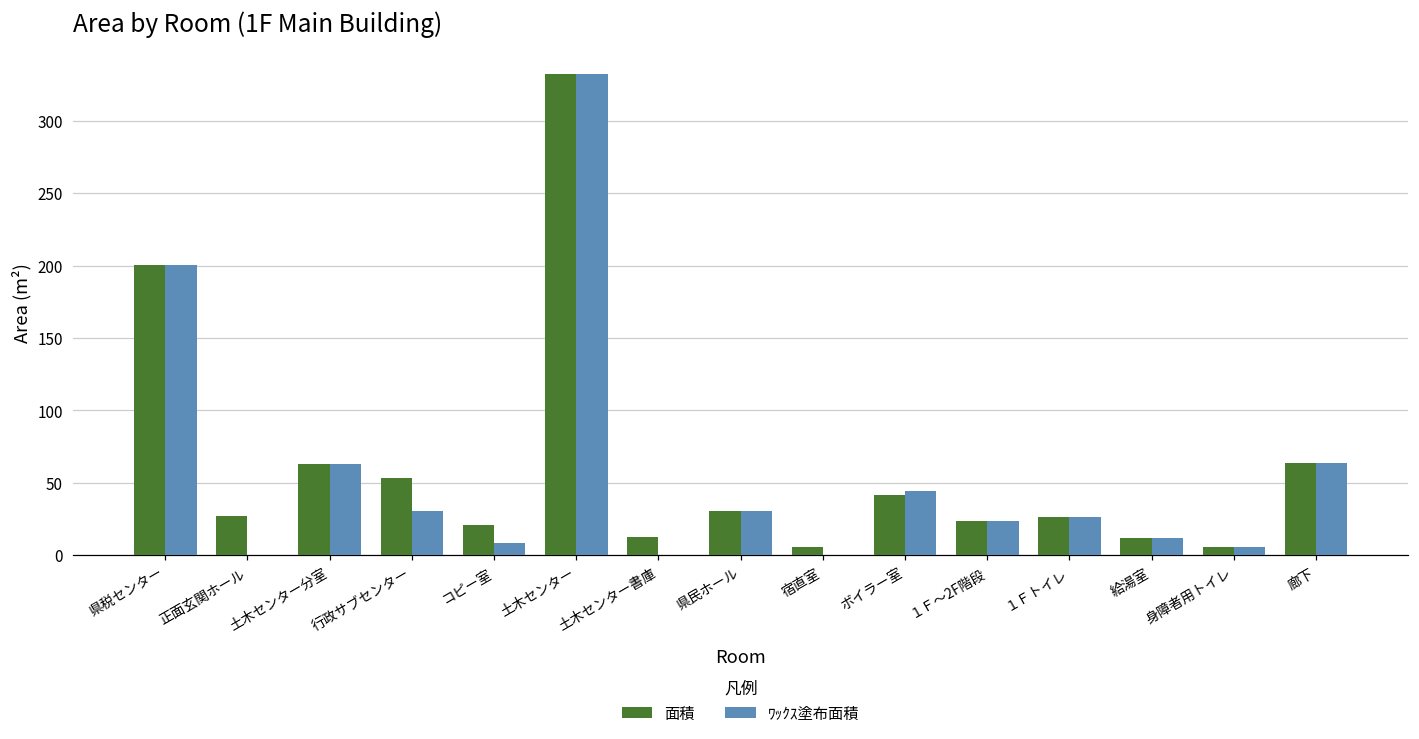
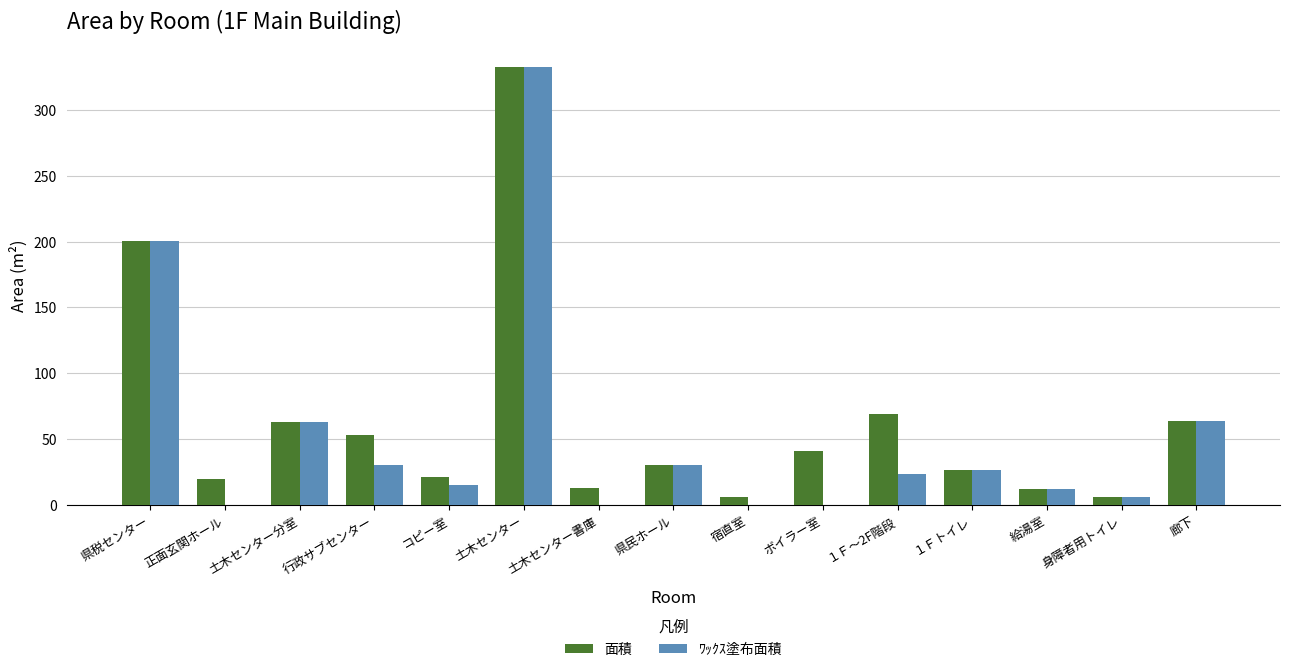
面積, 正面玄関ホール: 27 -> 19
ﾜｯｸｽ塗布面積, コピー室: 8 -> 15
ﾜｯｸｽ塗布面積, ボイラー室: 44 -> 0
面積, １Ｆ～2F階段: 24 -> 69
